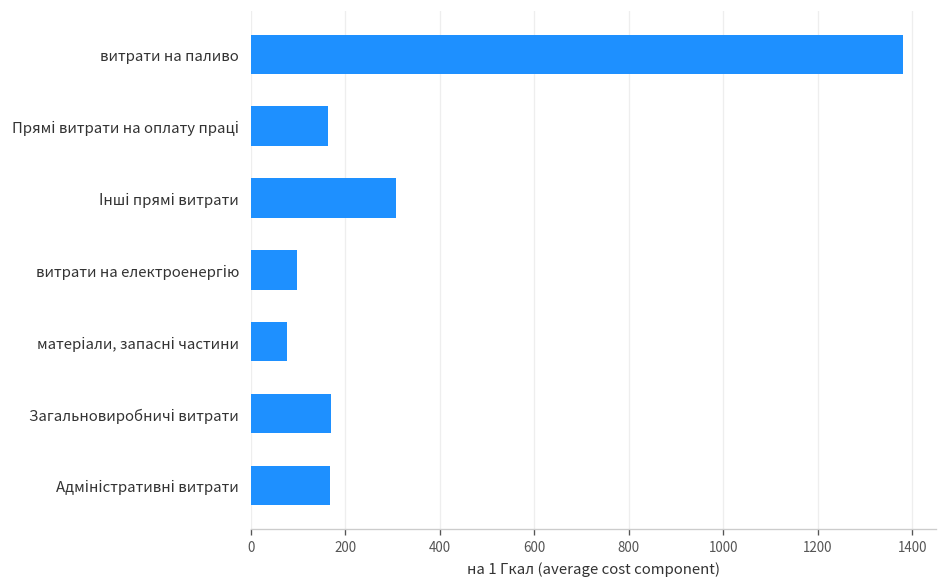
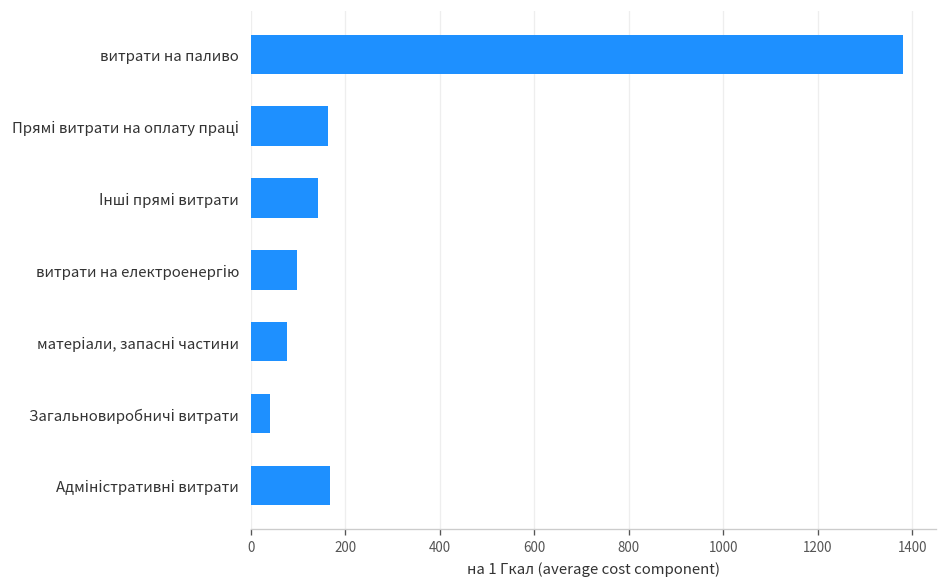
Інші прямі витрати: 310 -> 140
Загальновиробничі витрати: 170 -> 40
